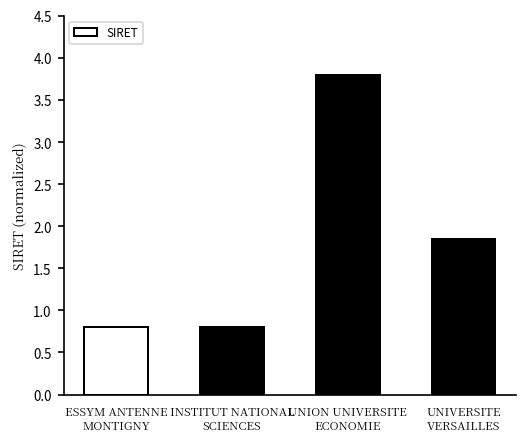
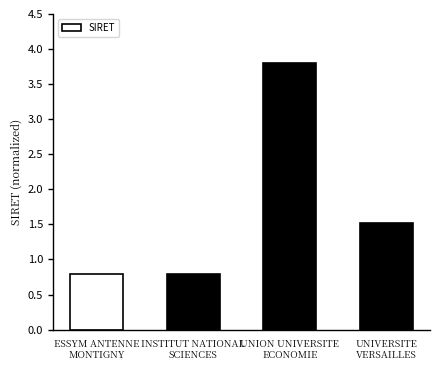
UNIVERSITE VERSAILLES: 1.8 -> 1.5
